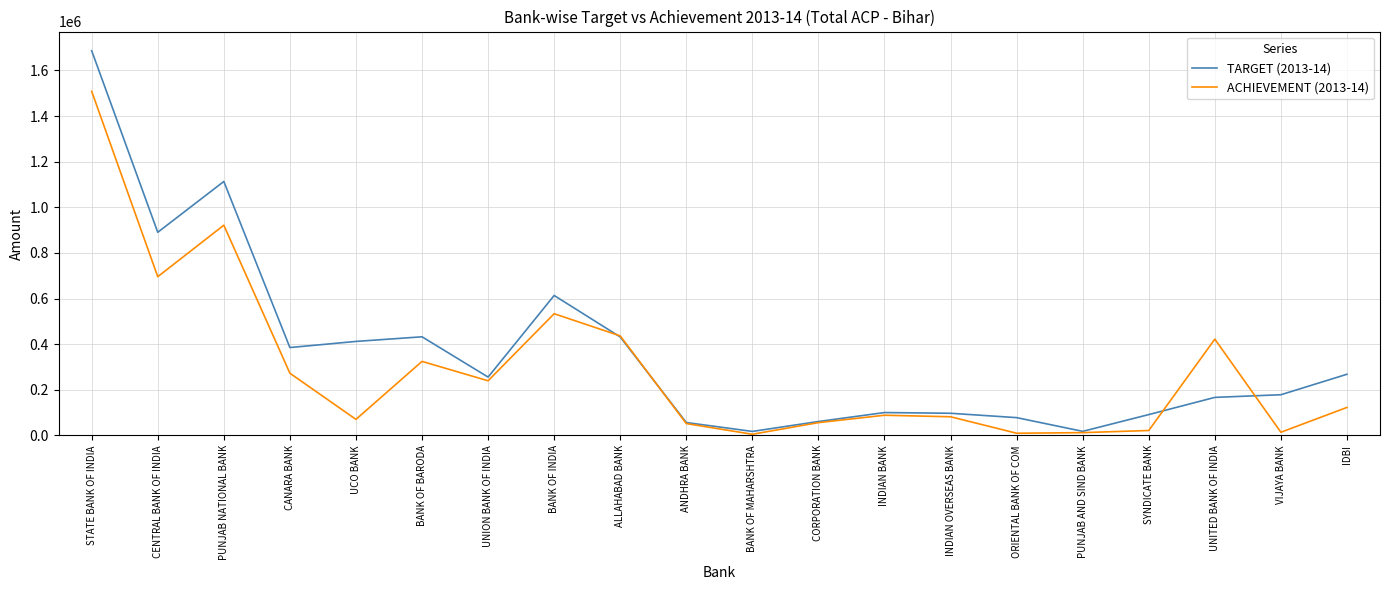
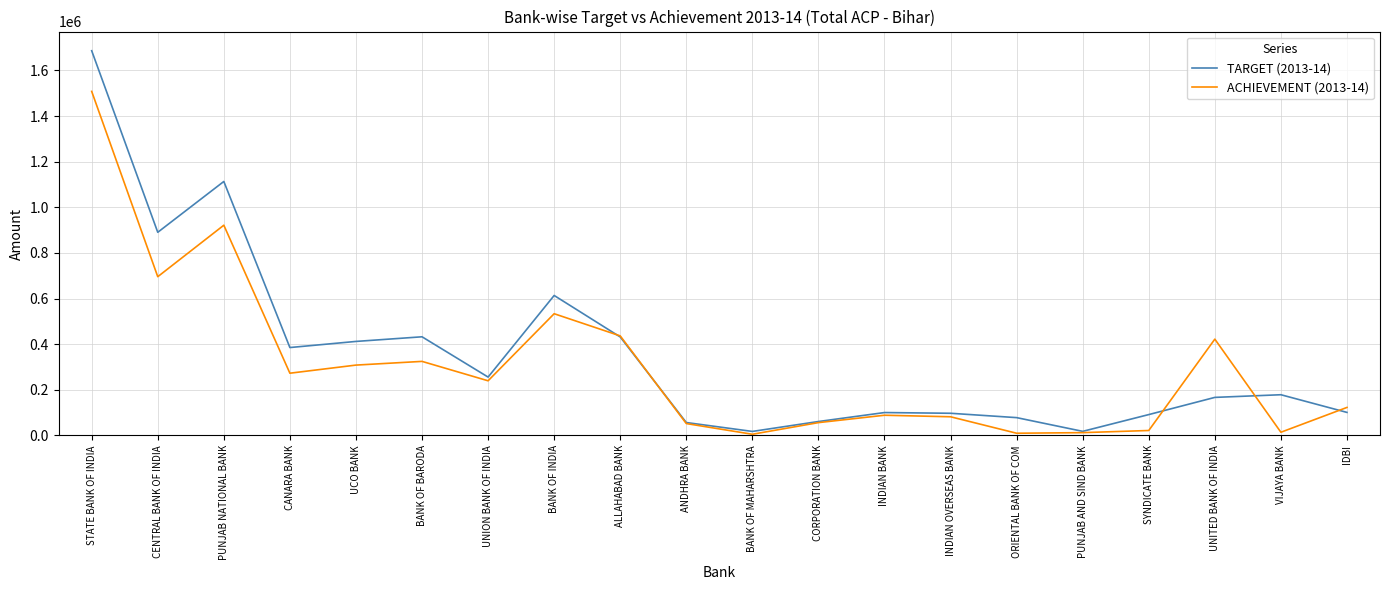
ACHIEVEMENT (2013-14), UCO BANK: 70000 -> 310000
TARGET (2013-14), IDBI: 270000 -> 100000
